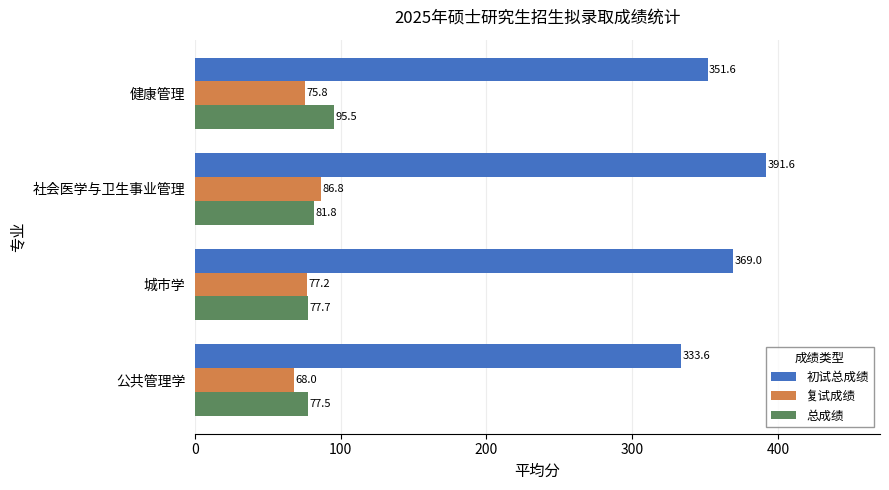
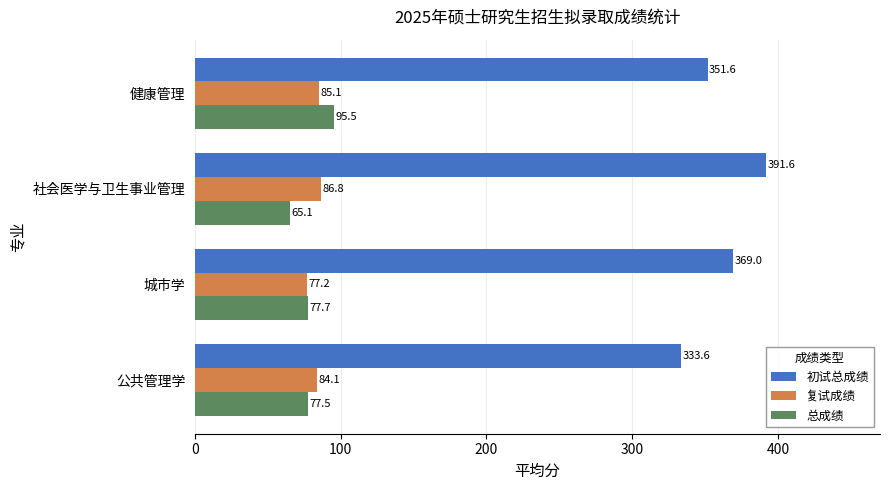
复试成绩, 健康管理: 75.8 -> 85.1
总成绩, 社会医学与卫生事业管理: 81.8 -> 65.1
复试成绩, 公共管理学: 68.0 -> 84.1
